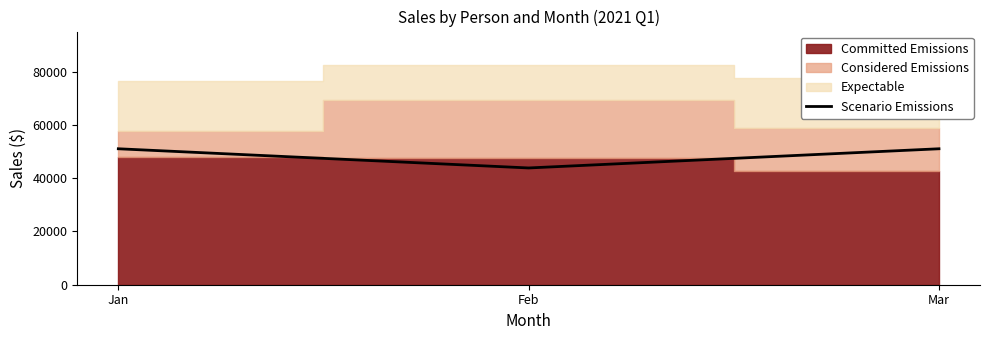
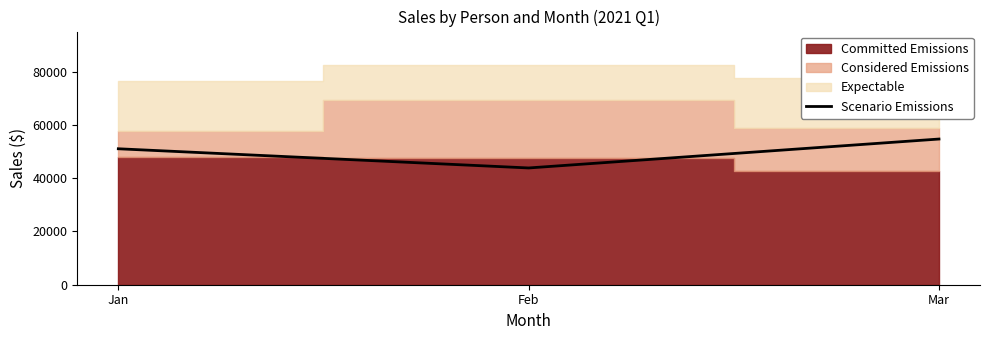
Scenario Emissions, Mar: 51000 -> 55000
